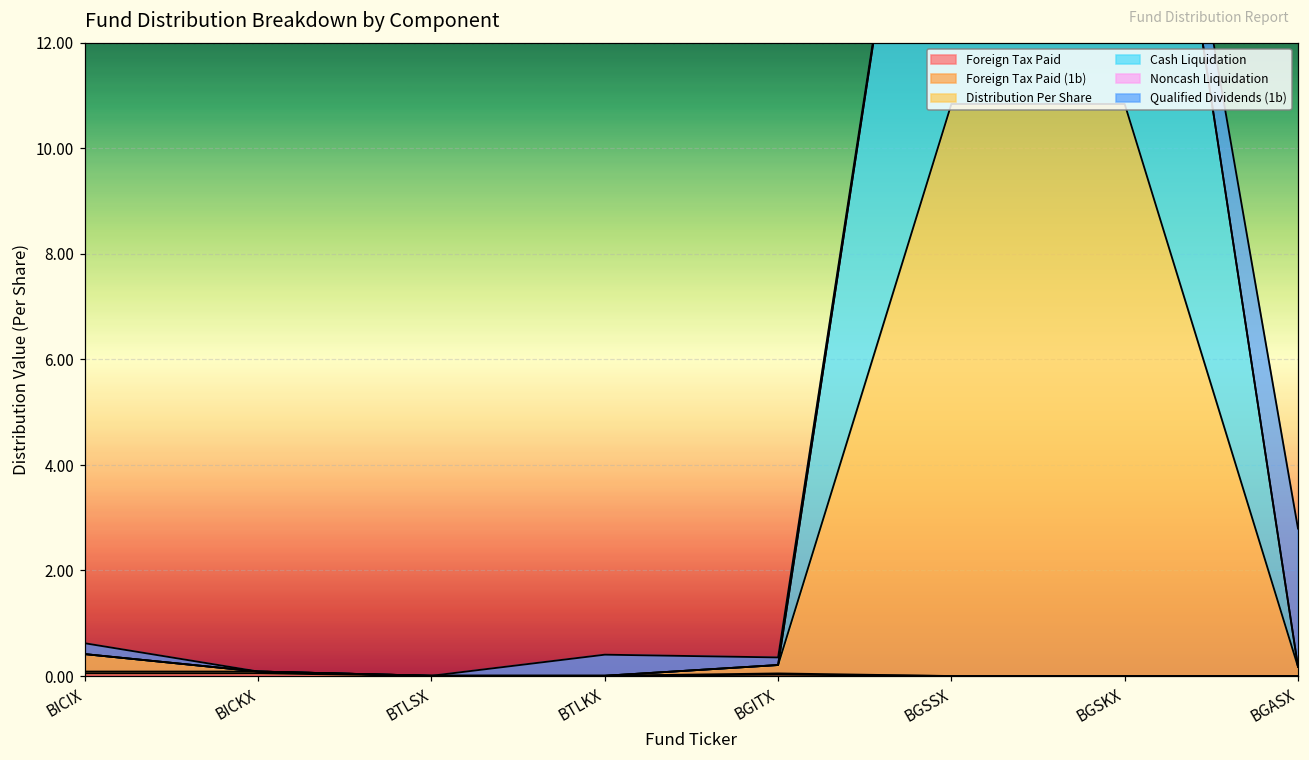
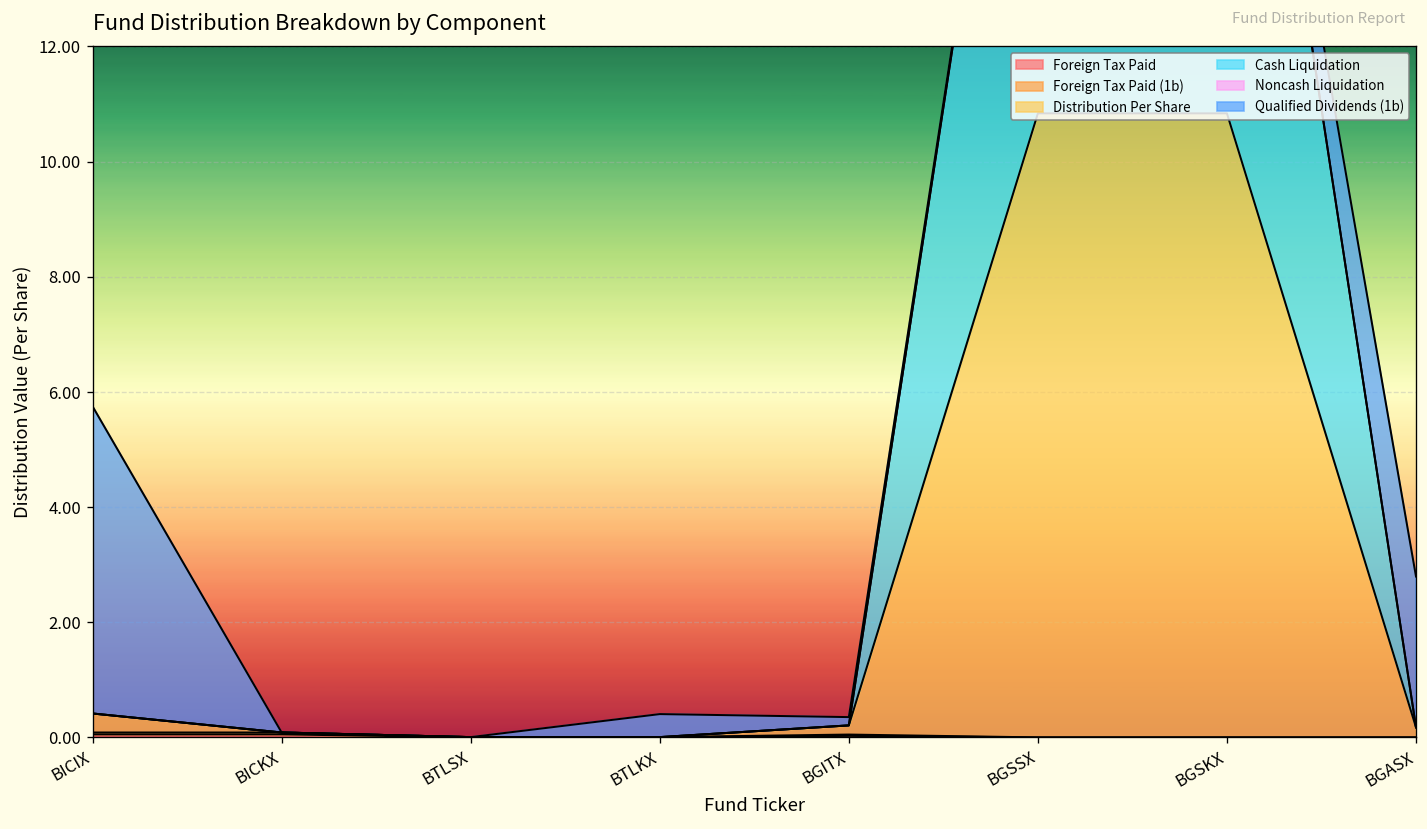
Qualified Dividends (1b), BICIX: 0.2 -> 5.3
